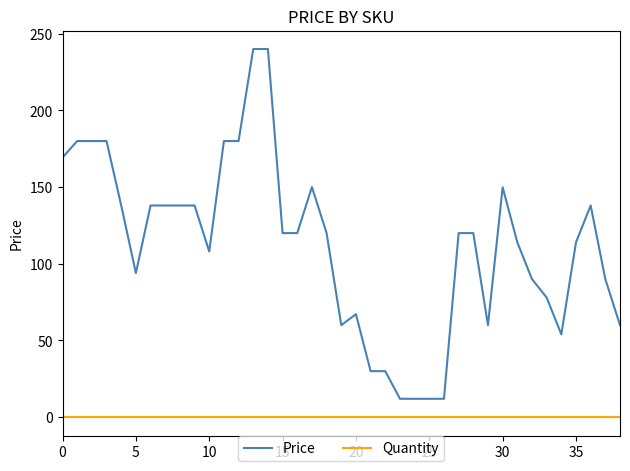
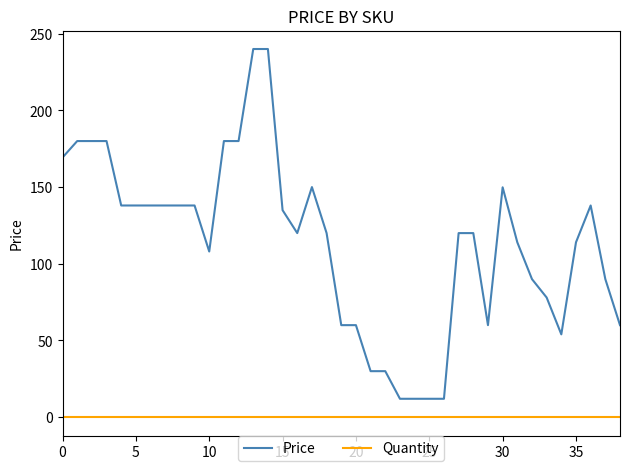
Price, 5: 94 -> 138
Price, 15: 120 -> 135
Price, 20: 67 -> 60
